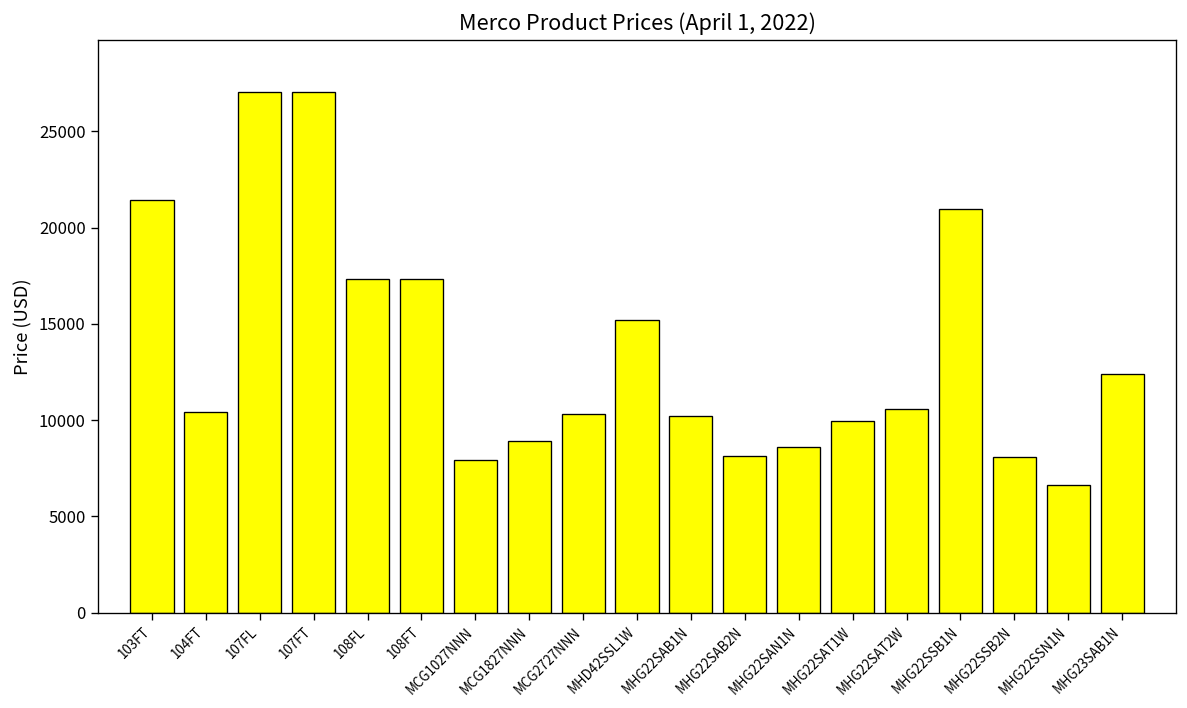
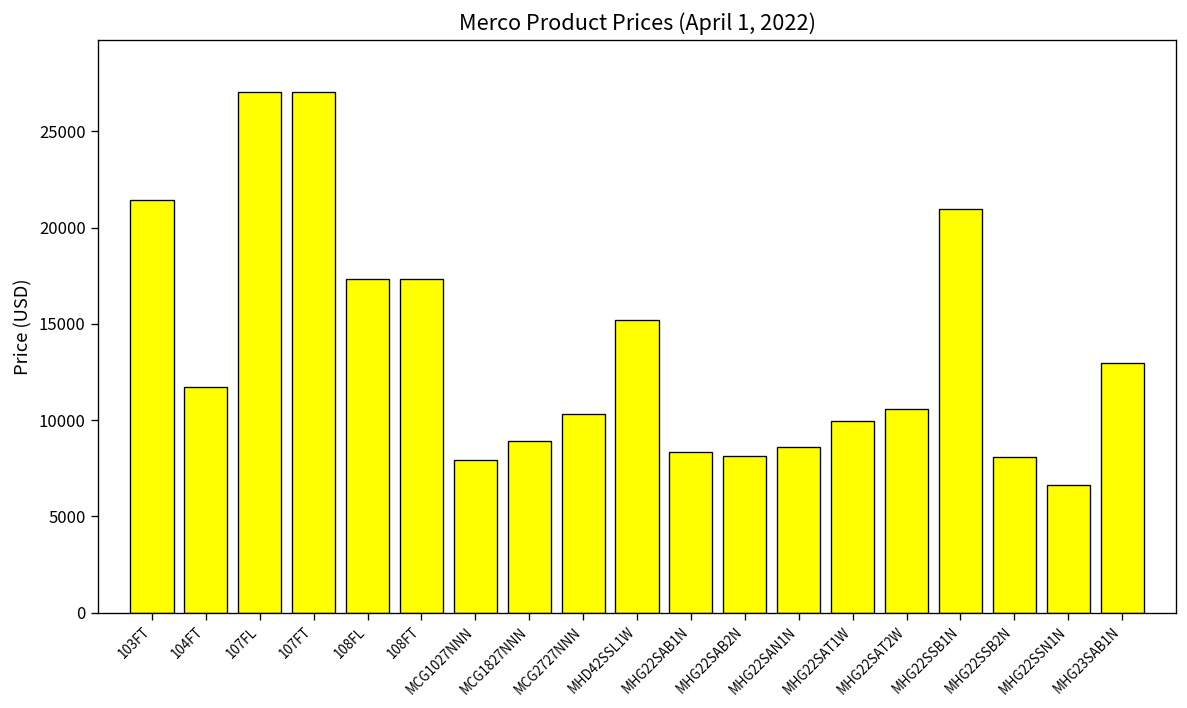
104FT: 10400 -> 11700
MHG22SAB1N: 10200 -> 8300
MHG23SAB1N: 12400 -> 13000
